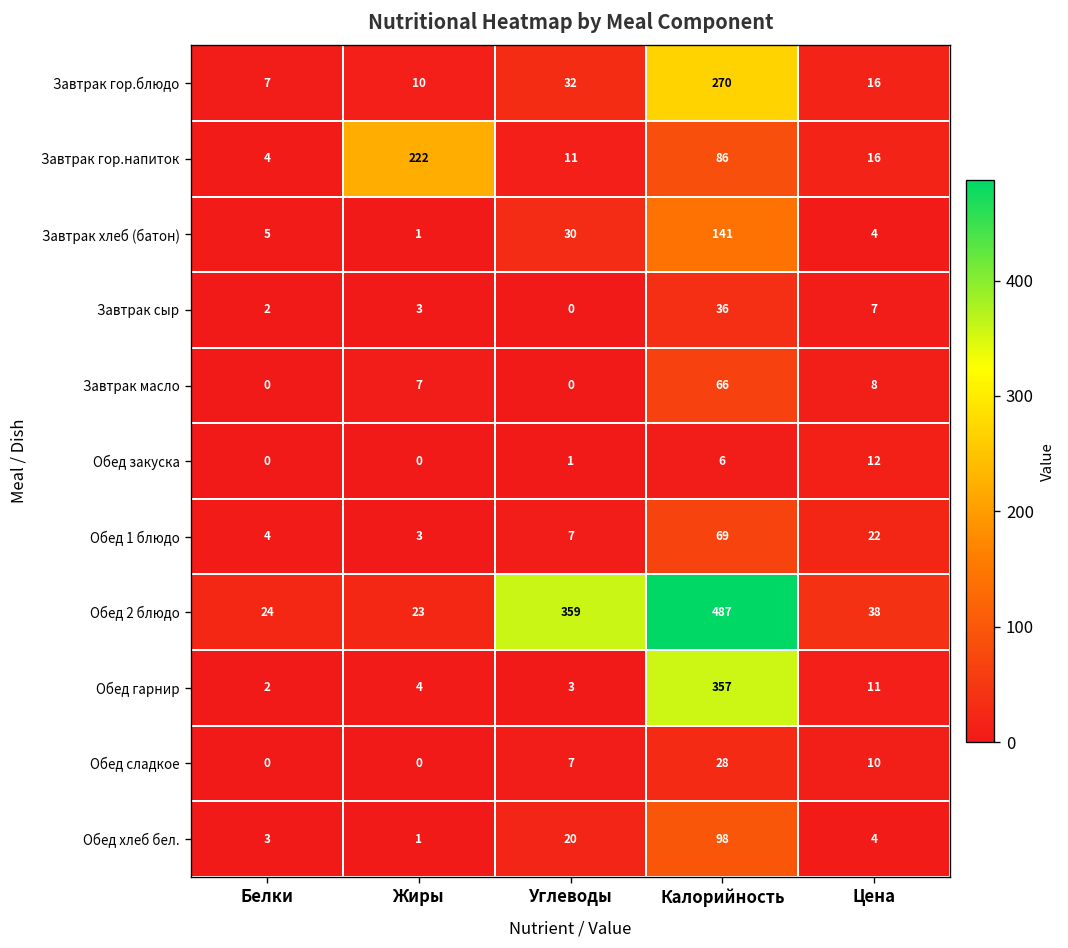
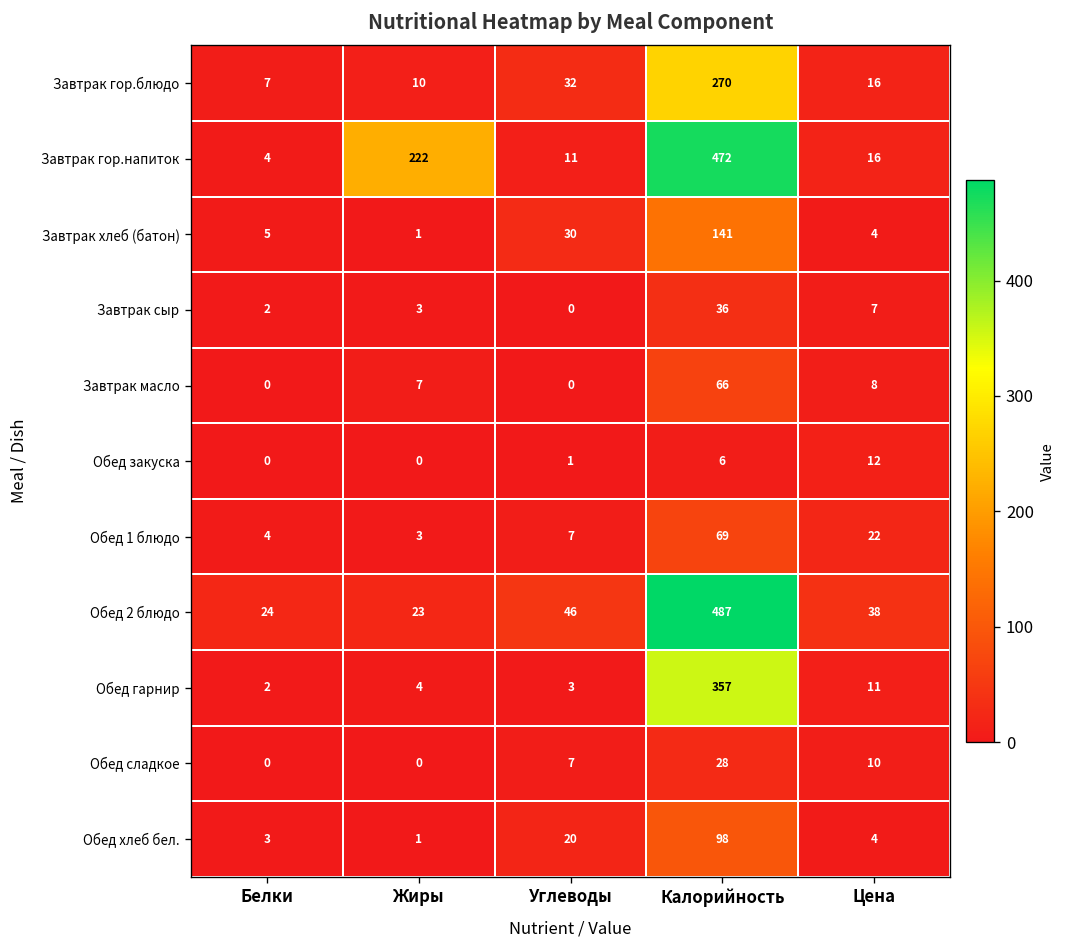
Завтрак гор.напиток, Калорийность: 86 -> 472
Обед 2 блюдо, Углеводы: 359 -> 46
